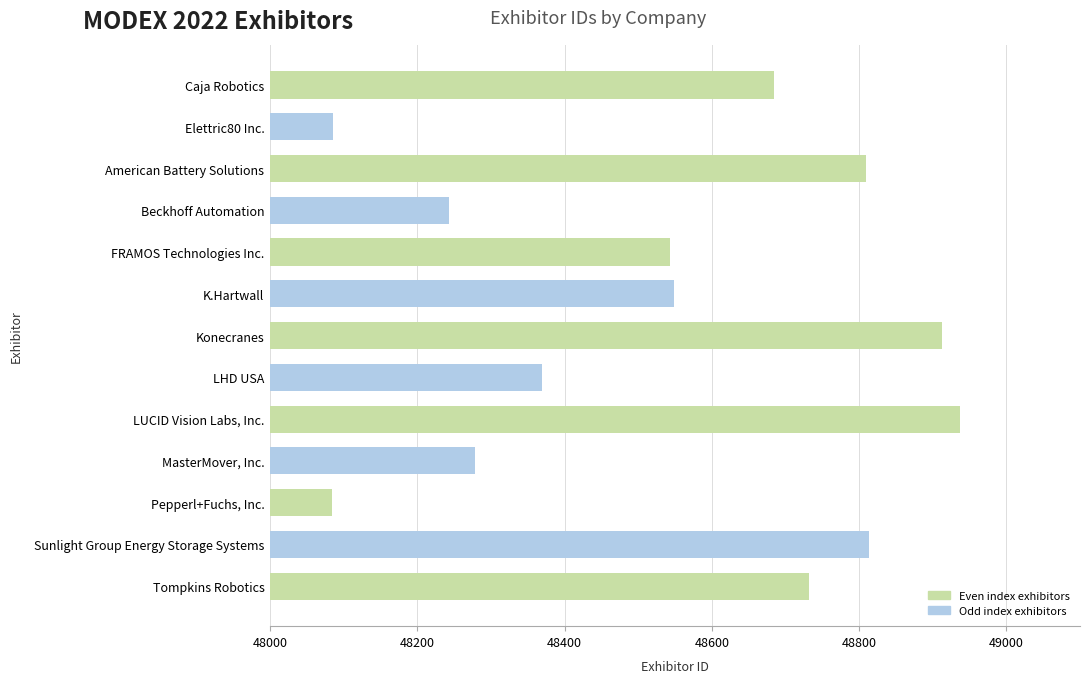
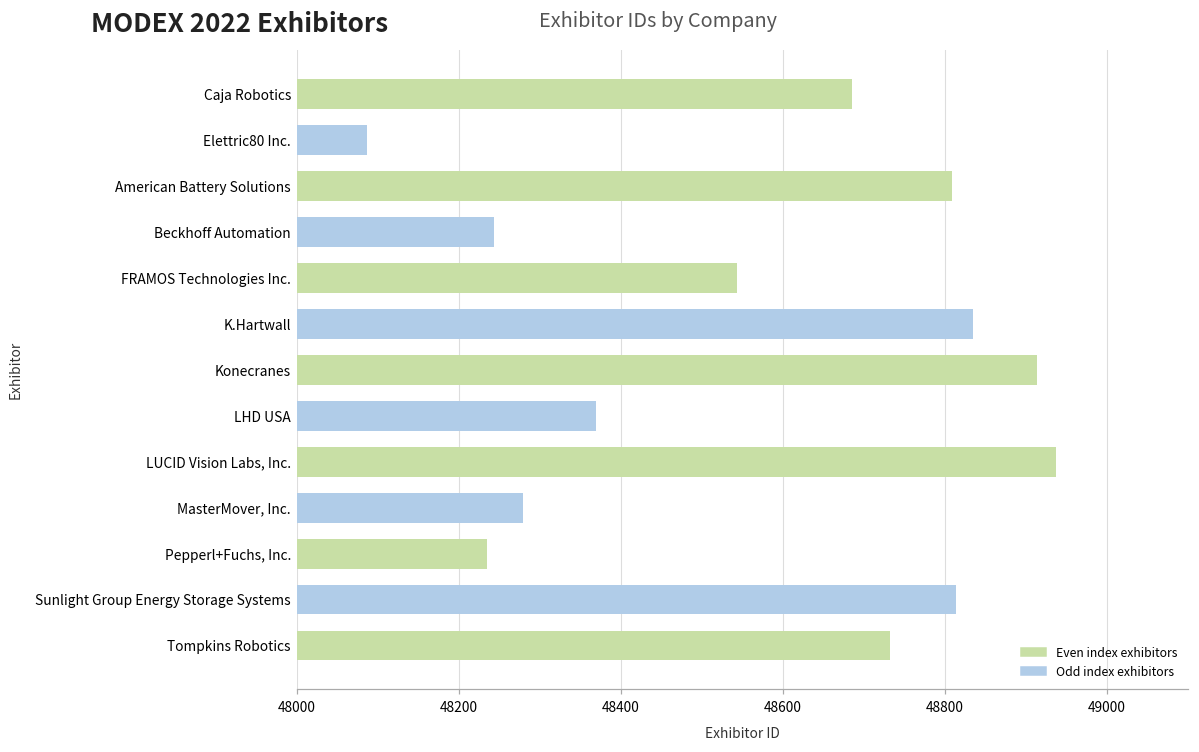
K.Hartwall: 48550 -> 48830
Pepperl+Fuchs, Inc.: 48080 -> 48240
